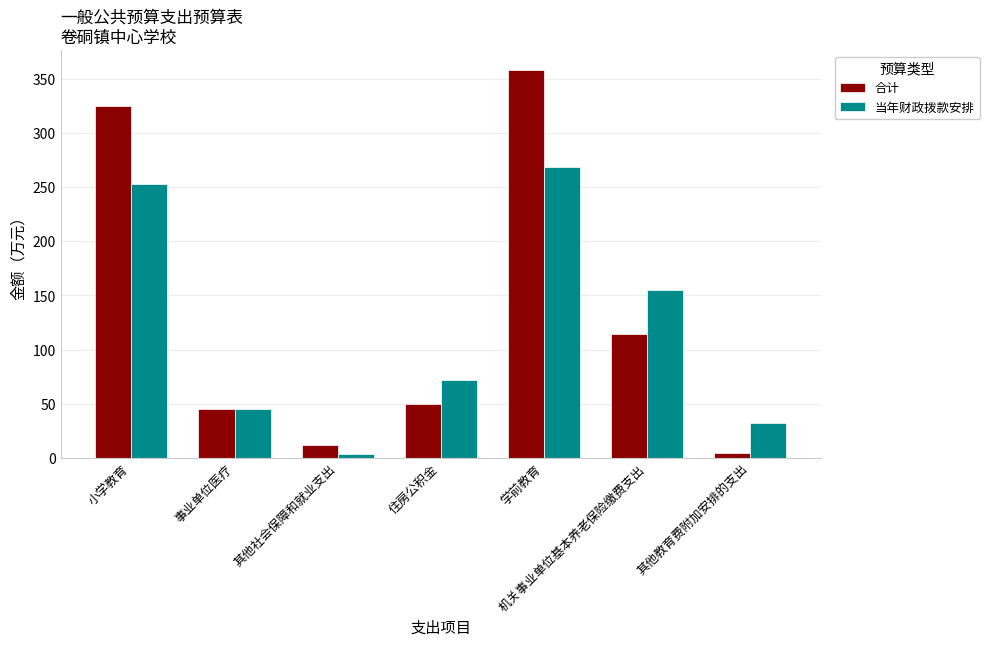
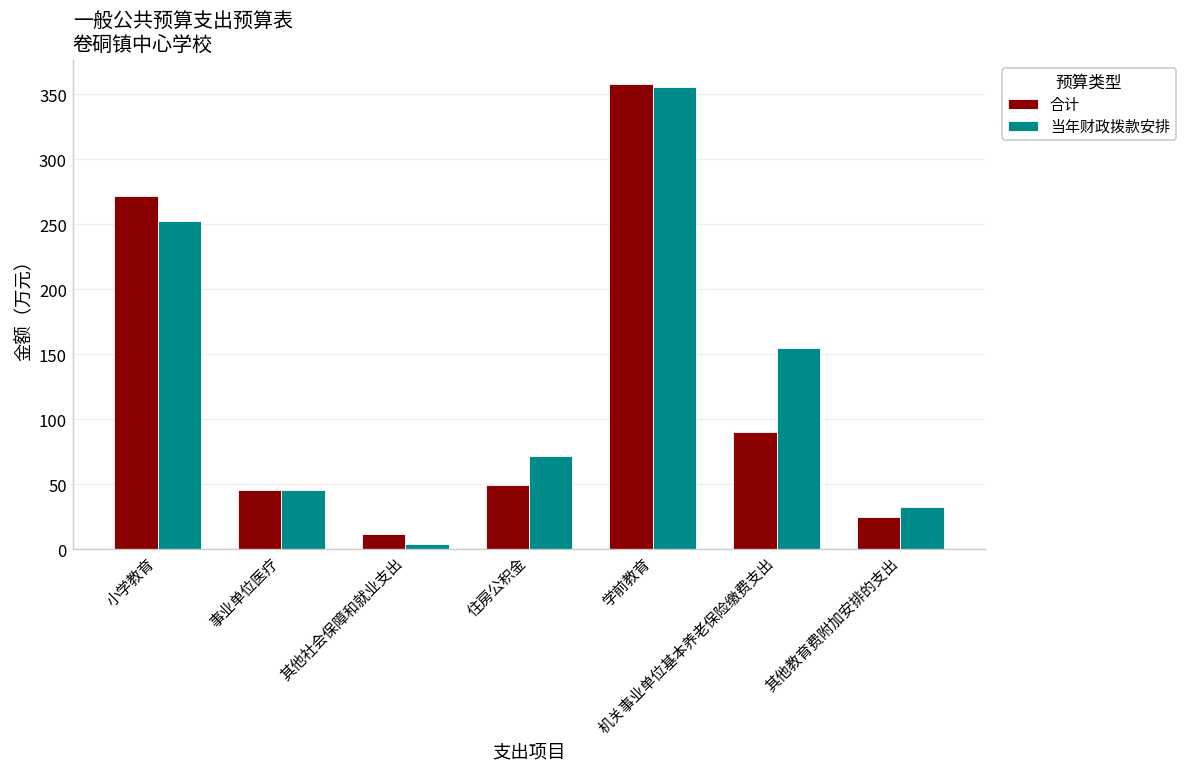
合计, 小学教育: 325 -> 272
当年财政拨款安排, 学前教育: 268 -> 356
合计, 机关事业单位基本养老保险缴费支出: 114 -> 90
合计, 其他教育费附加安排的支出: 5 -> 25
